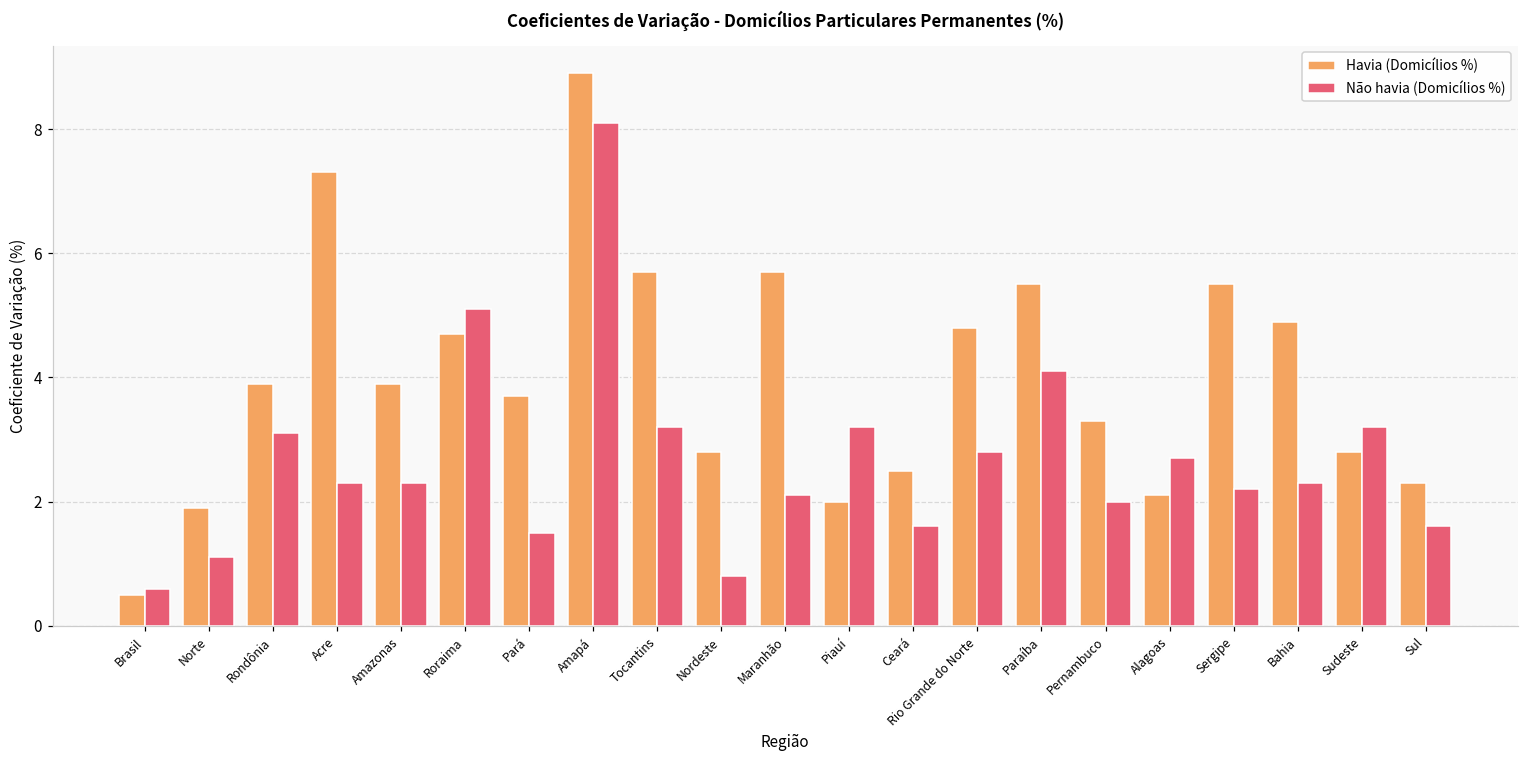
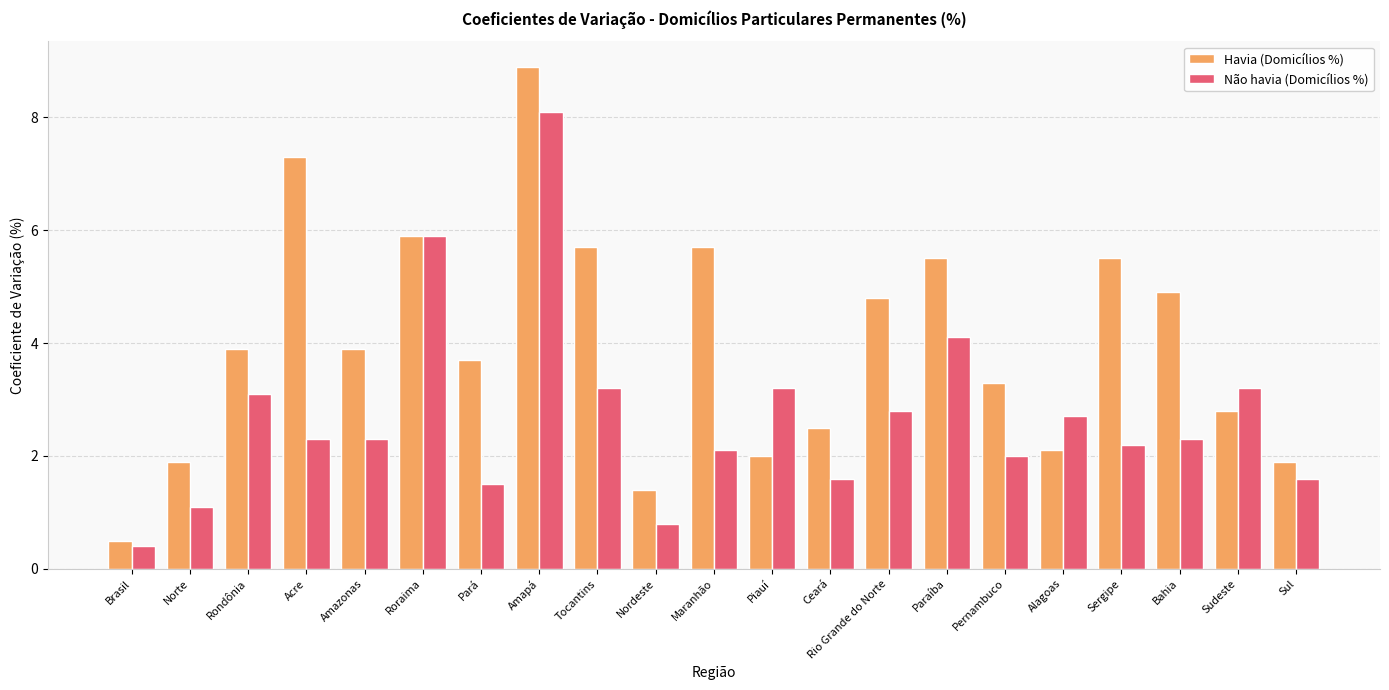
Não havia (Domicílios %), Brasil: 0.6 -> 0.4
Havia (Domicílios %), Roraima: 4.7 -> 5.9
Não havia (Domicílios %), Roraima: 5.1 -> 5.9
Havia (Domicílios %), Nordeste: 2.8 -> 1.4
Havia (Domicílios %), Sul: 2.3 -> 1.9
